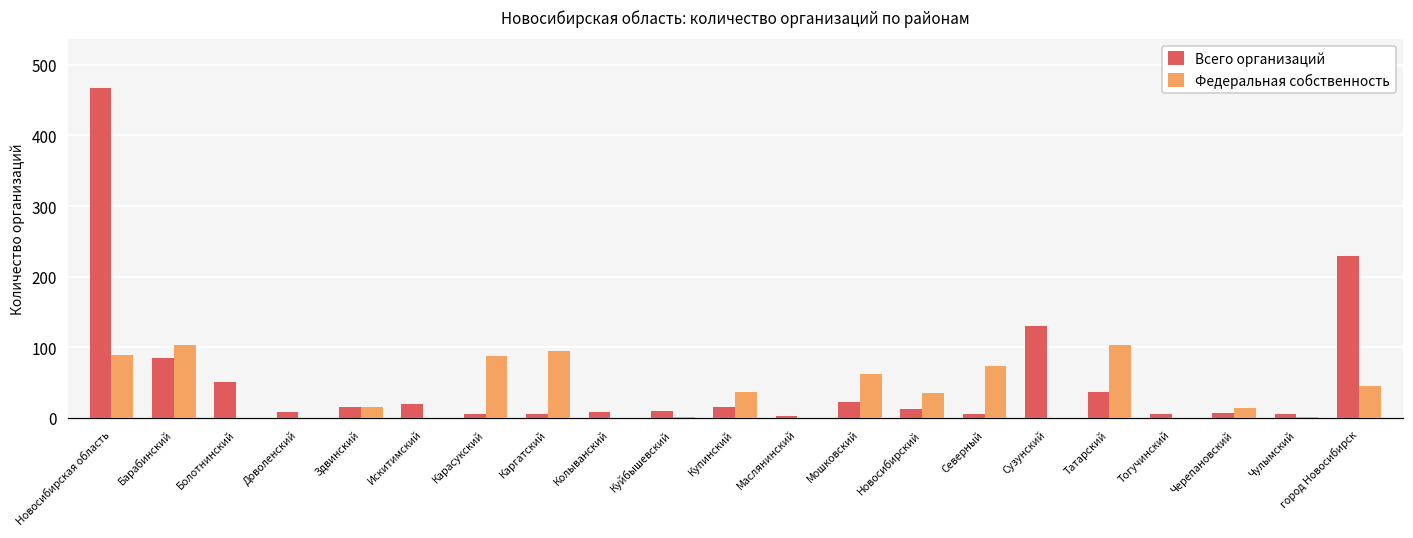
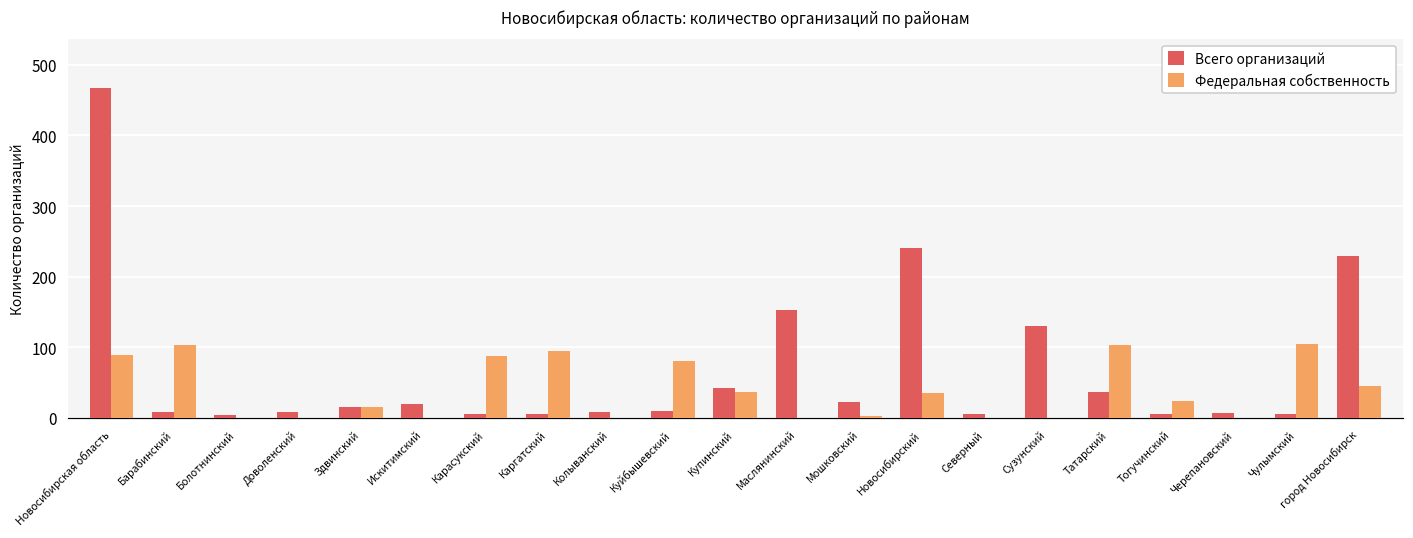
Всего организаций, Барабинский: 90 -> 10
Всего организаций, Болотнинский: 50 -> 0
Федеральная собственность, Куйбышевский: 0 -> 80
Всего организаций, Купинский: 20 -> 40
Всего организаций, Маслянинский: 0 -> 150
Федеральная собственность, Мошковский: 60 -> 0
Всего организаций, Новосибирский: 10 -> 240
Федеральная собственность, Северный: 70 -> 0
Федеральная собственность, Тогучинский: 0 -> 20
Федеральная собственность, Черепановский: 10 -> 0
Федеральная собственность, Чулымский: 0 -> 110
